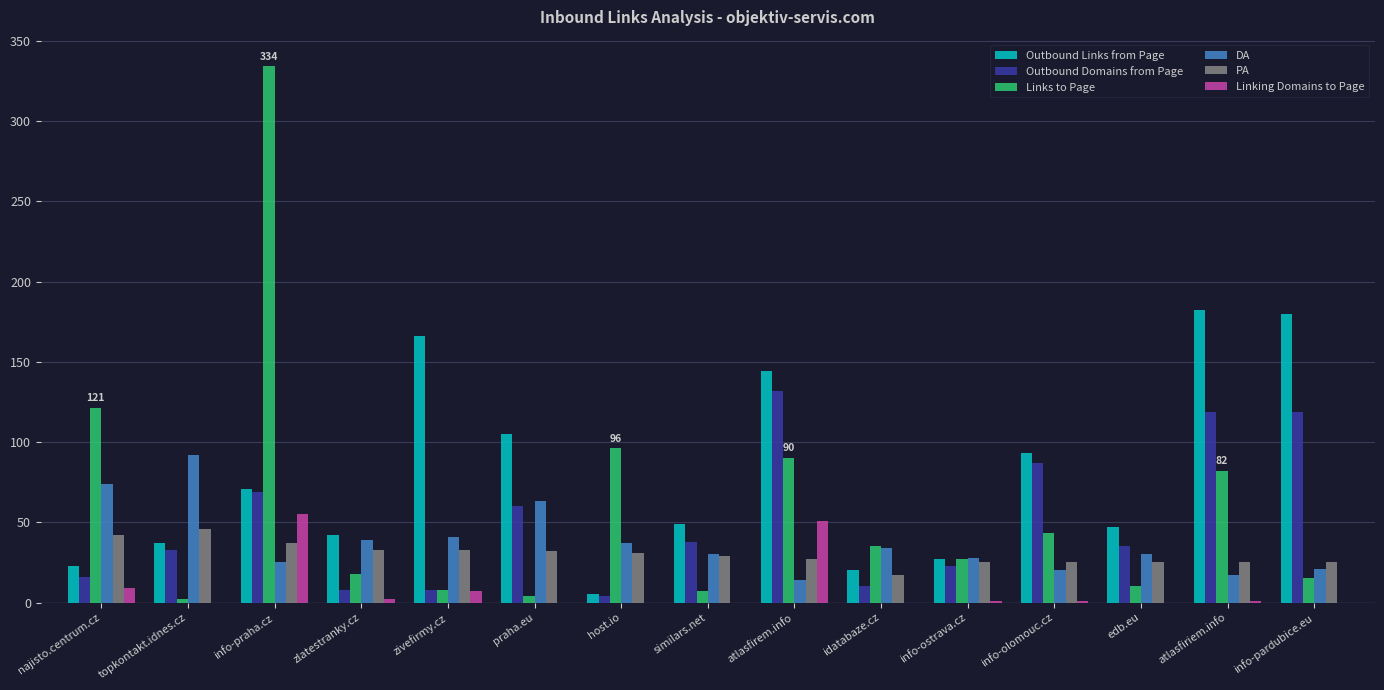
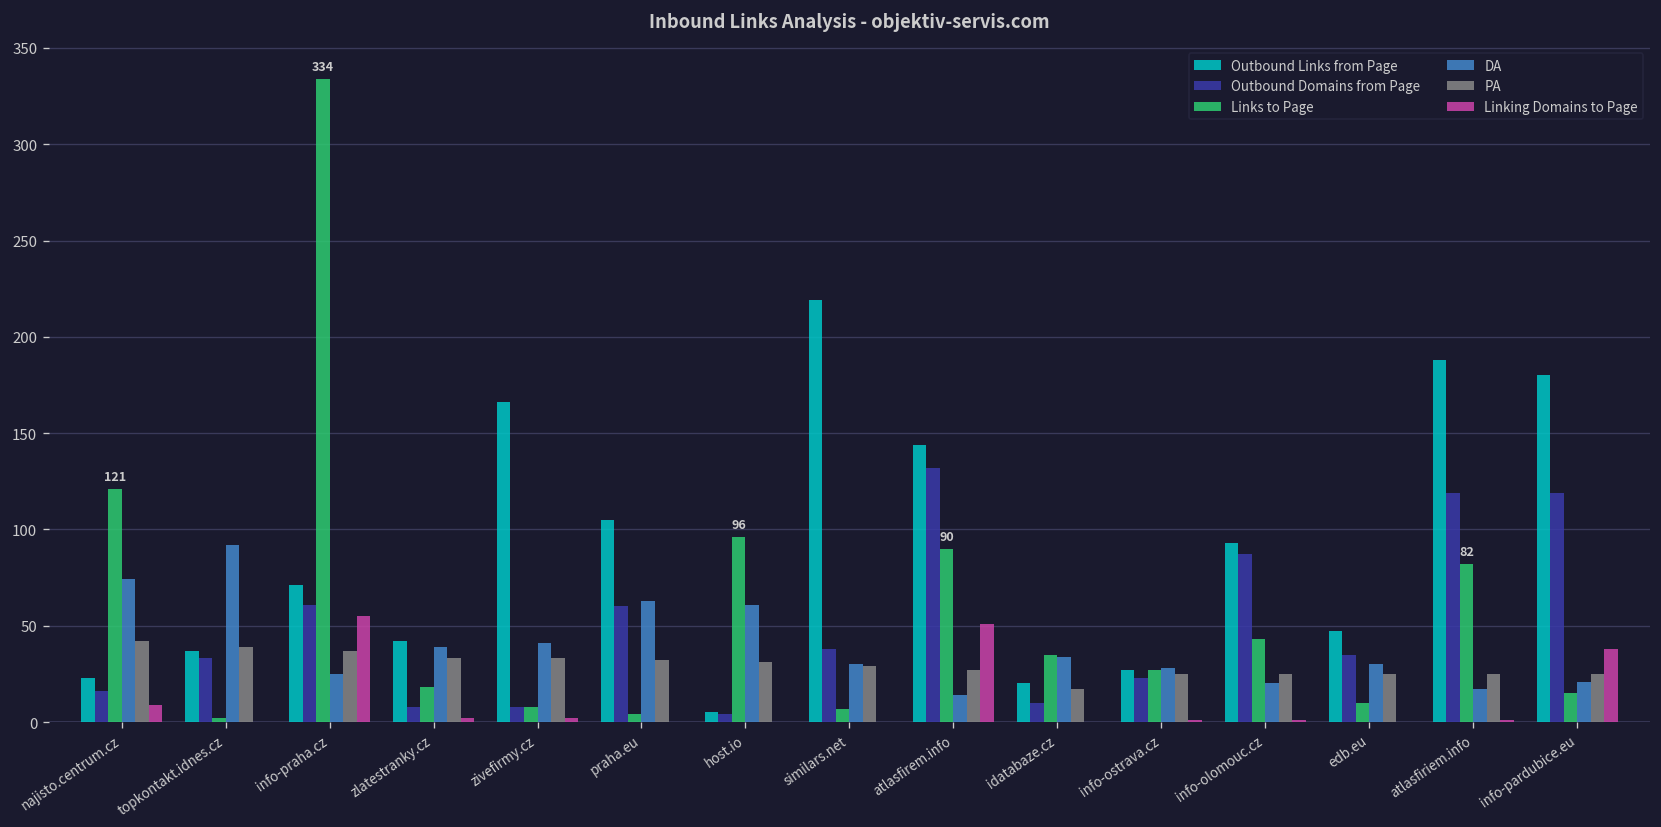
PA, topkontakt.idnes.cz: 46 -> 39
Outbound Domains from Page, info-praha.cz: 69 -> 61
Linking Domains to Page, zivefirmy.cz: 7 -> 2
DA, host.io: 37 -> 61
Outbound Links from Page, similars.net: 49 -> 219
Outbound Links from Page, atlasfiriem.info: 182 -> 188
Linking Domains to Page, info-pardubice.eu: 0 -> 38
